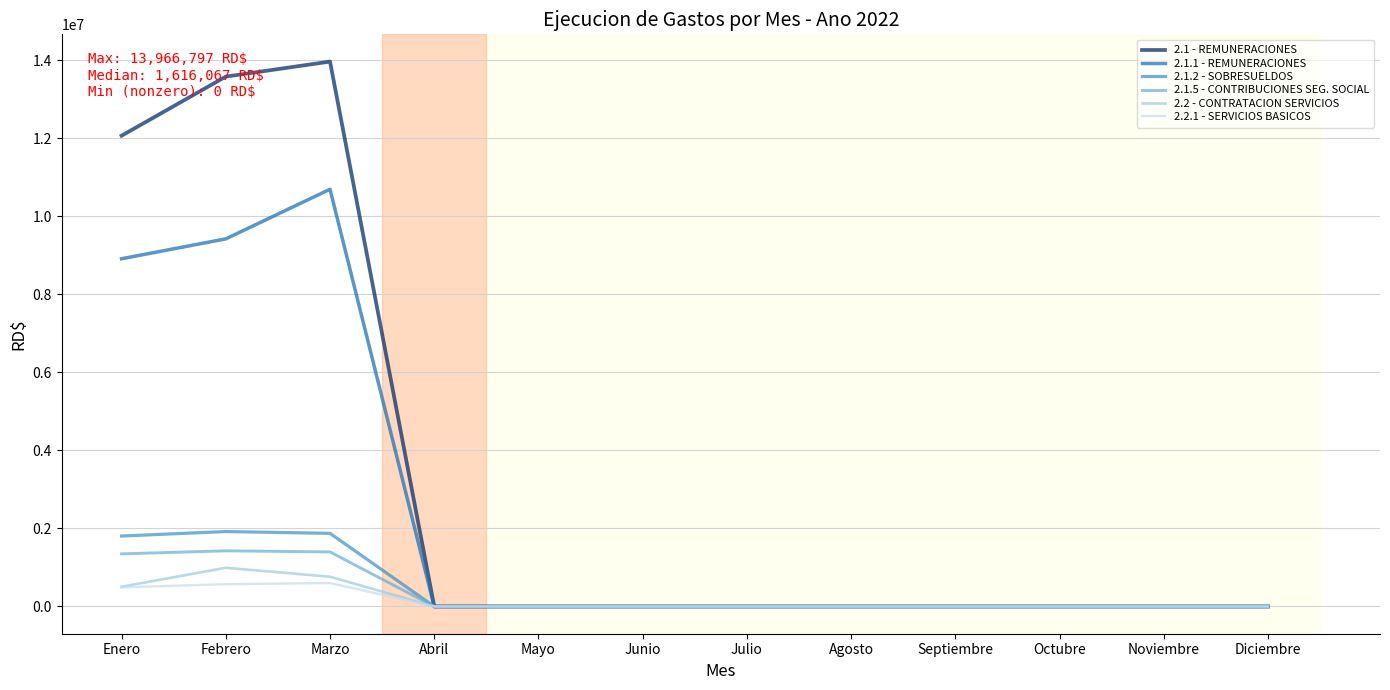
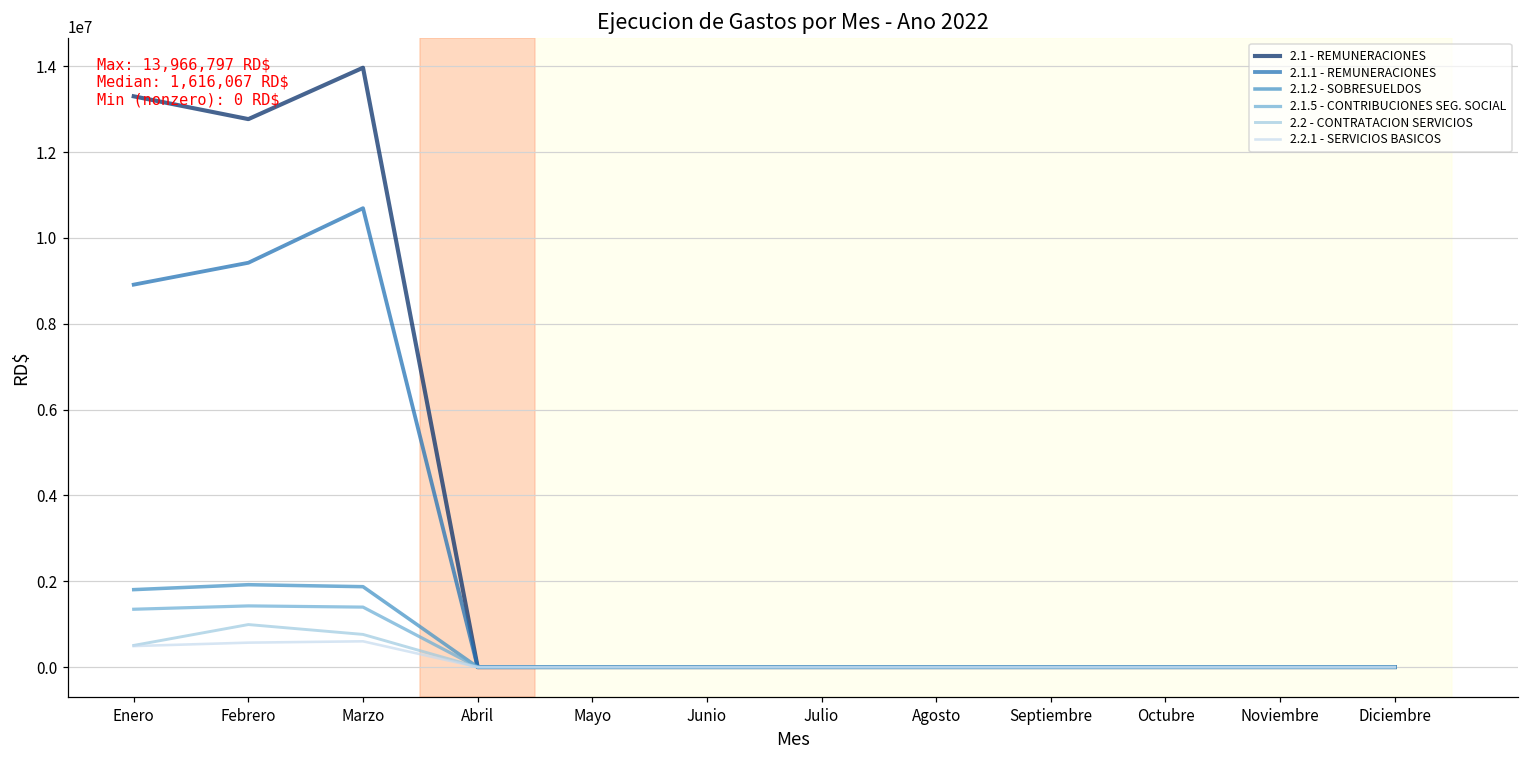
2.1 - REMUNERACIONES, Enero: 12100000 -> 13300000
2.1 - REMUNERACIONES, Febrero: 13600000 -> 12800000
